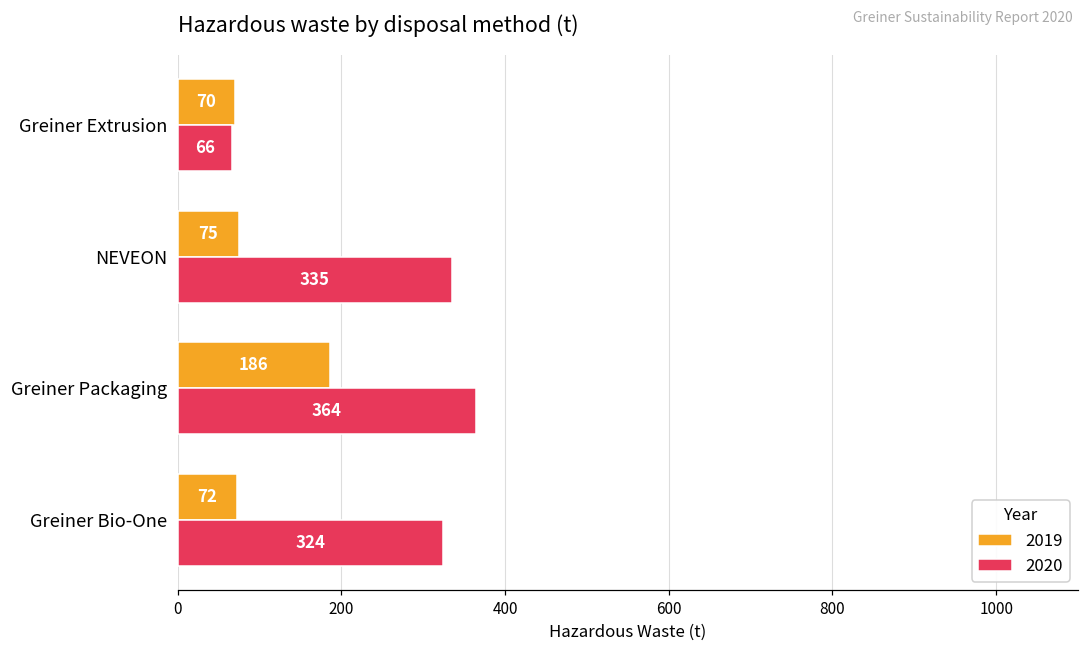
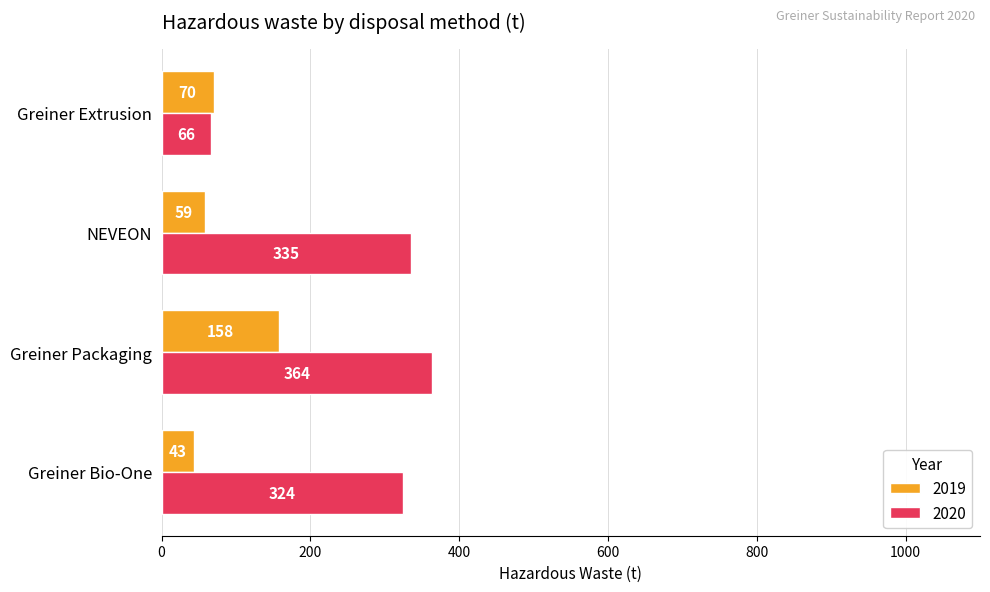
2019, NEVEON: 75 -> 59
2019, Greiner Packaging: 186 -> 158
2019, Greiner Bio-One: 72 -> 43
